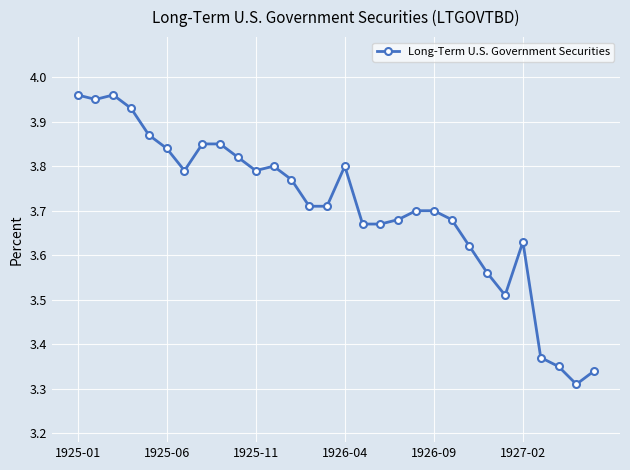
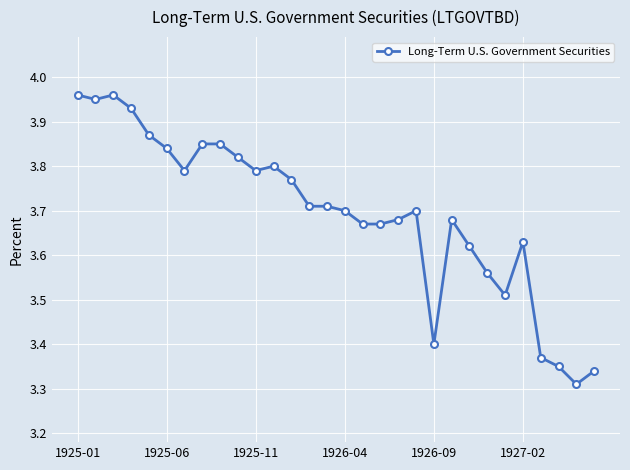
1926-04: 3.8 -> 3.7
1926-09: 3.7 -> 3.4
